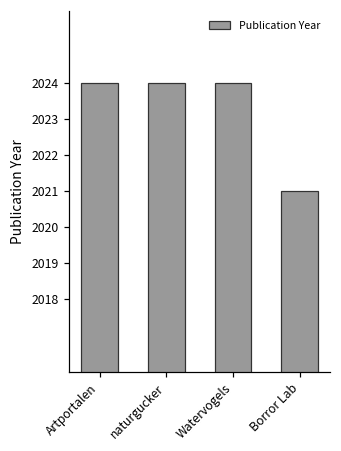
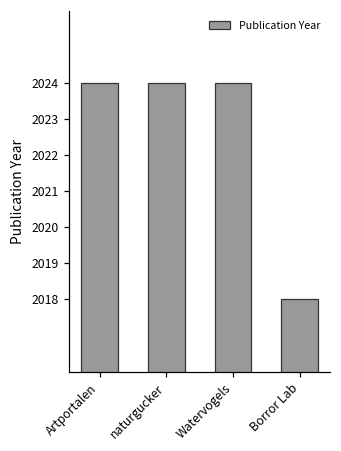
Borror Lab: 2021 -> 2018
